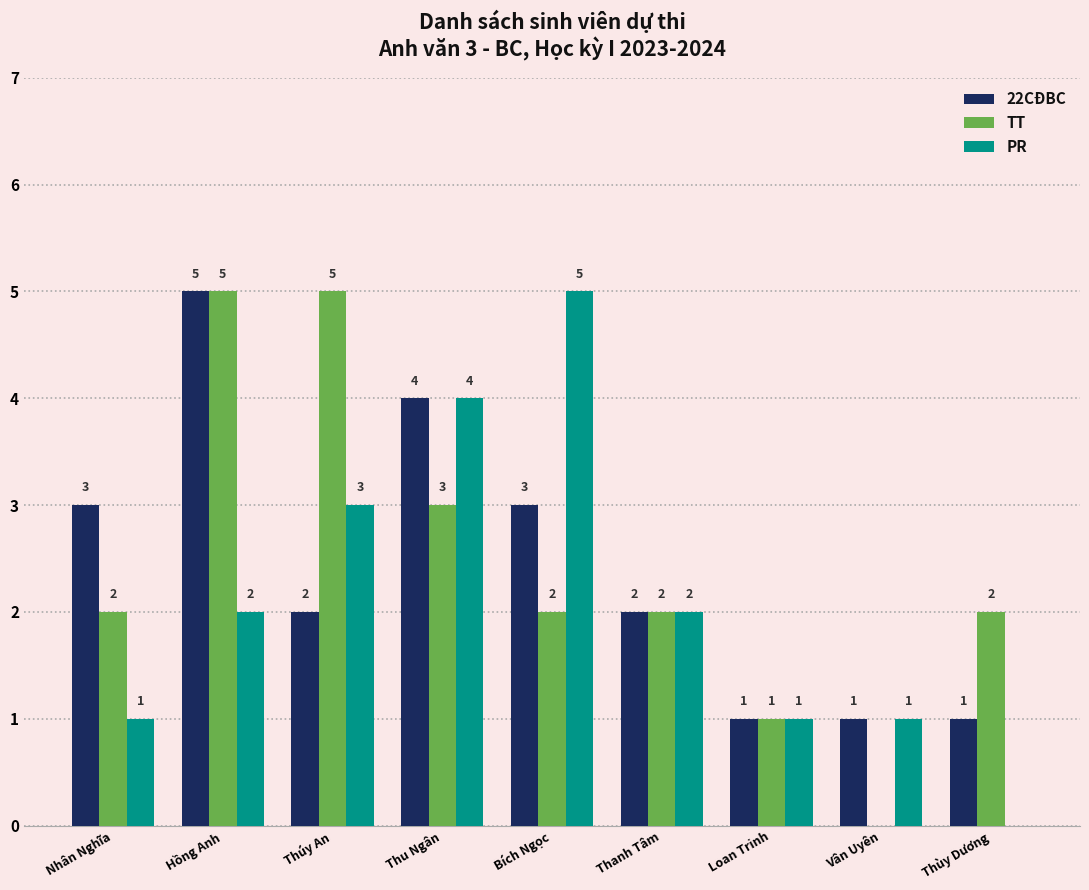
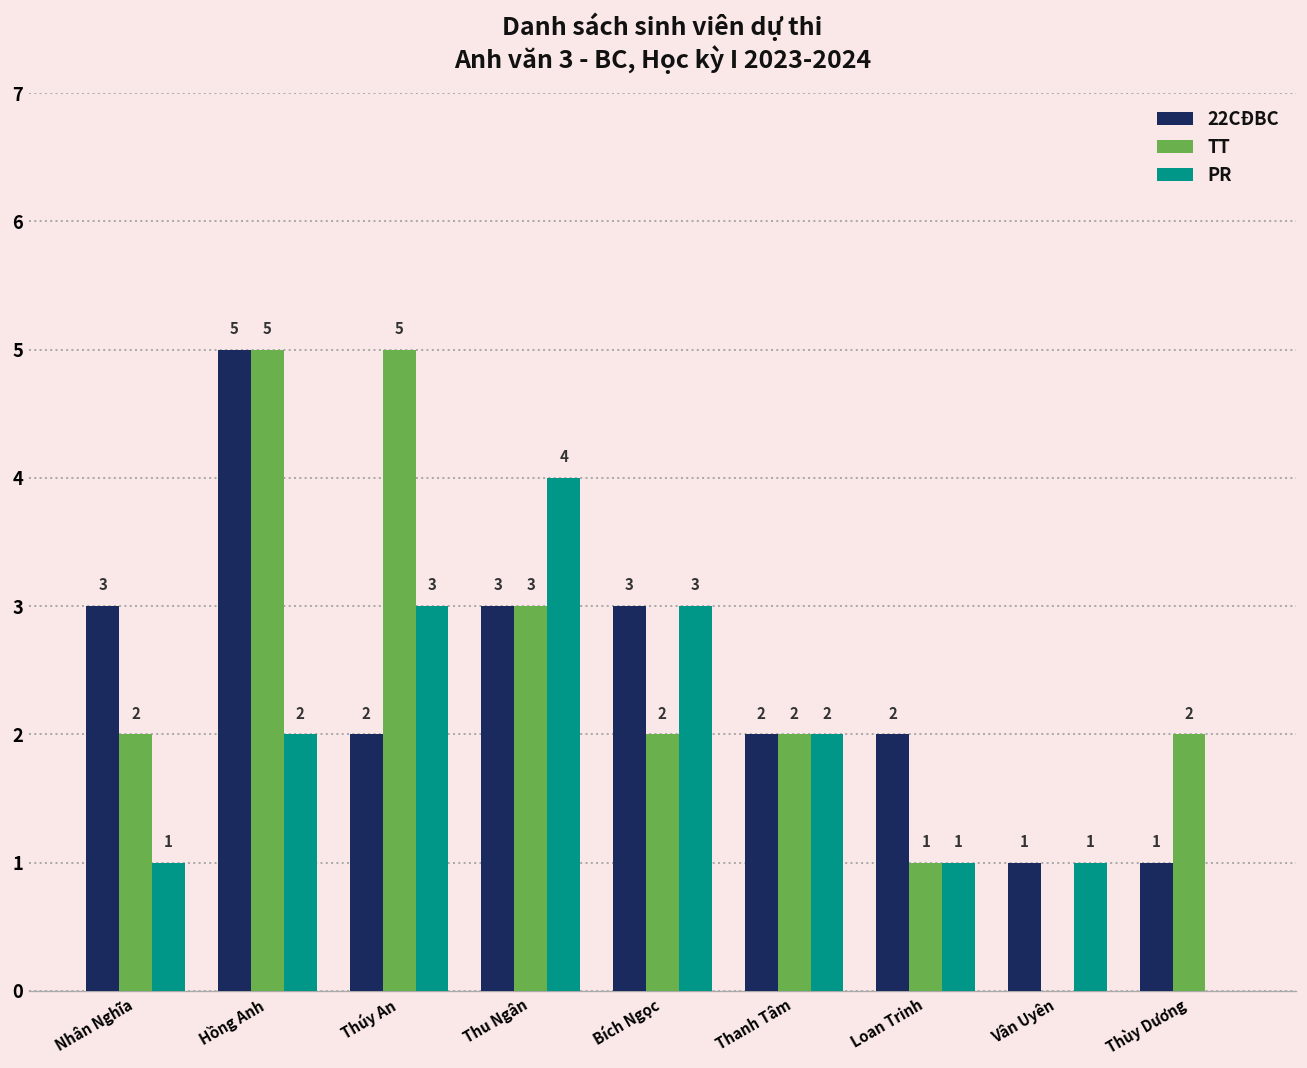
22CĐBC, Thu Ngân: 4 -> 3
PR, Bích Ngọc: 5 -> 3
22CĐBC, Loan Trinh: 1 -> 2
